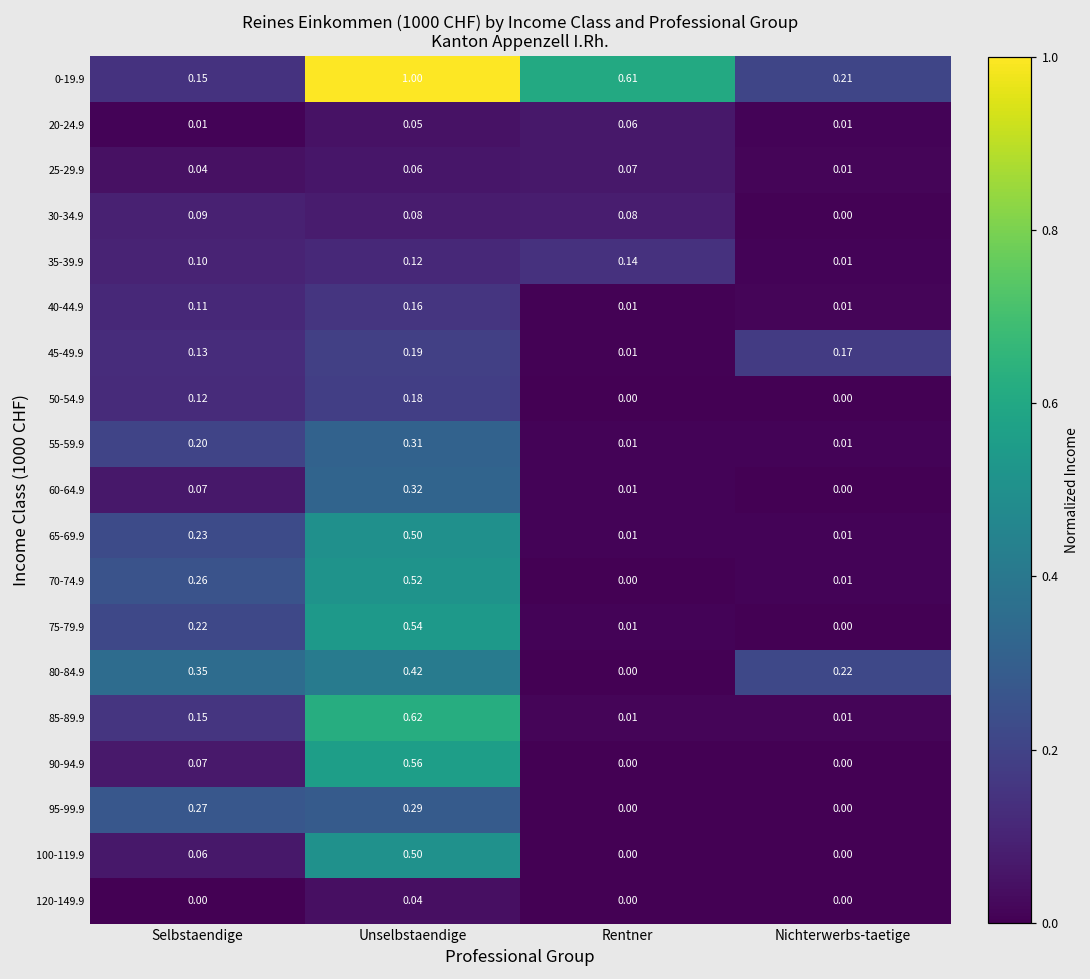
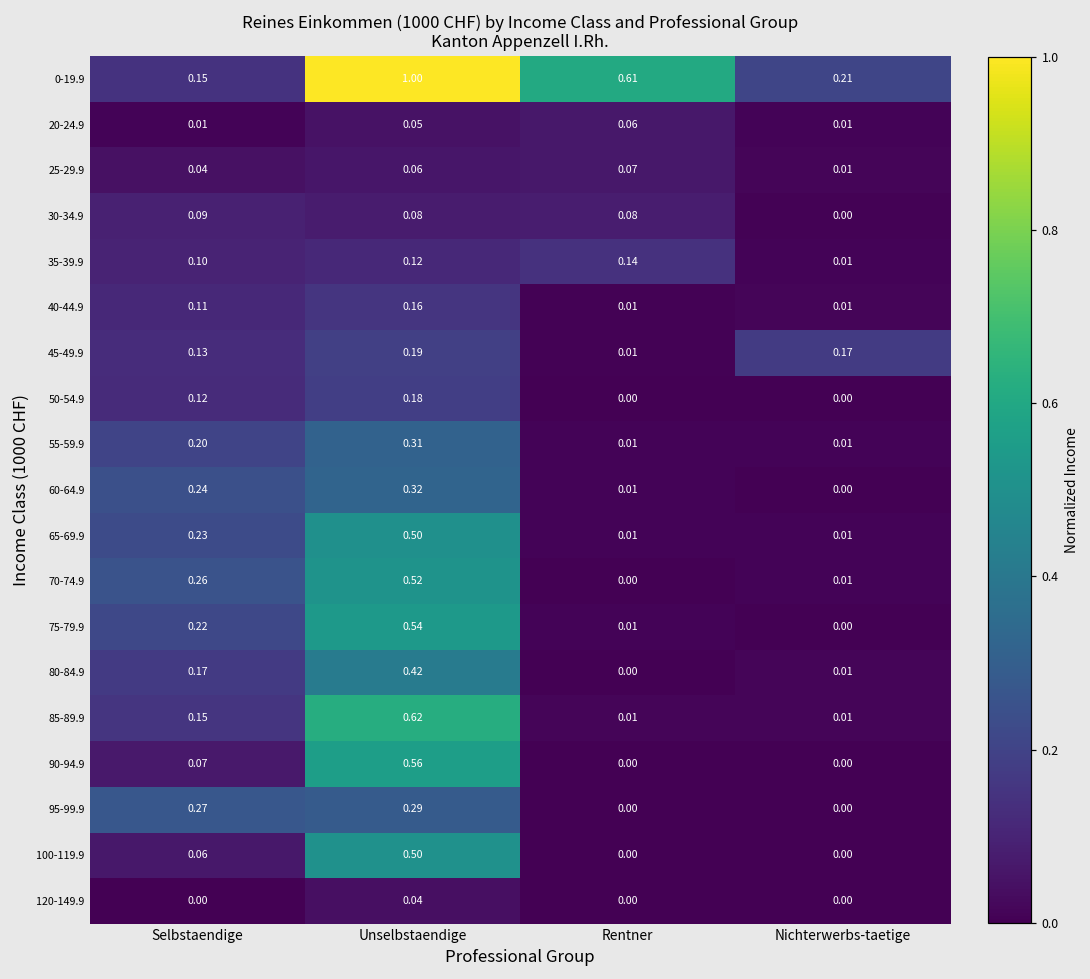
60-64.9, Selbstaendige: 0.07 -> 0.24
80-84.9, Selbstaendige: 0.35 -> 0.17
80-84.9, Nichterwerbs-taetige: 0.22 -> 0.01
